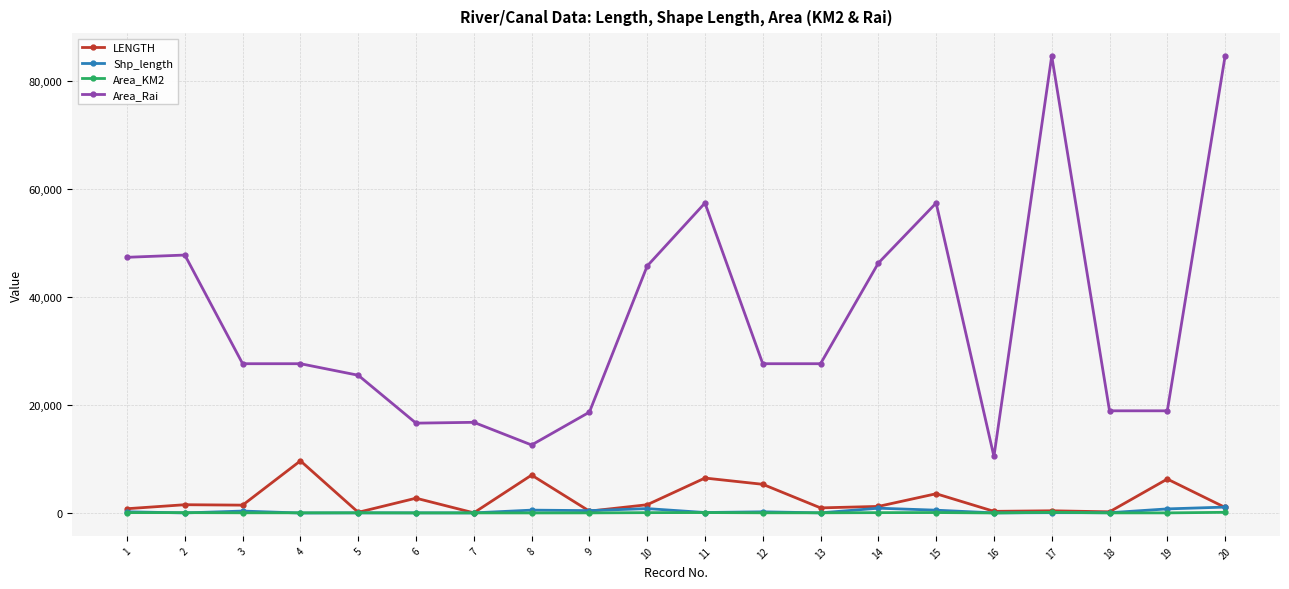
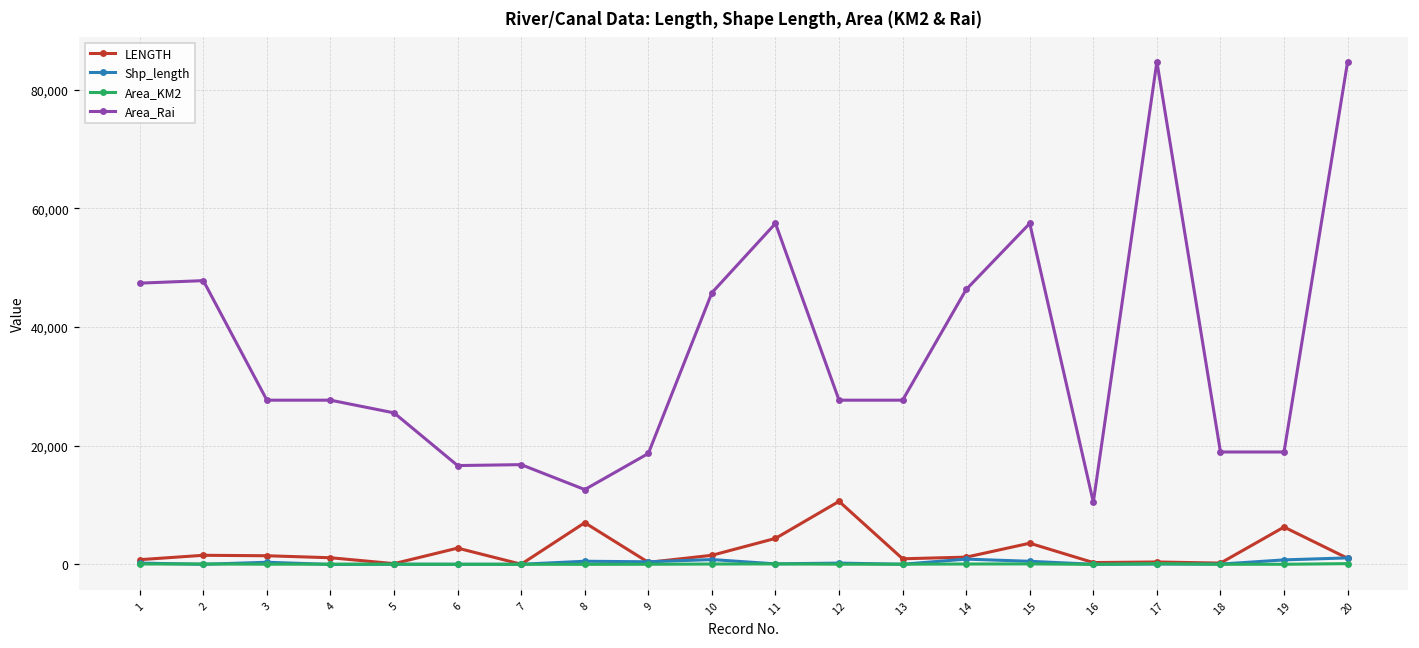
LENGTH, 4: 10,000 -> 1,000
LENGTH, 11: 6,000 -> 4,000
LENGTH, 12: 5,000 -> 11,000
